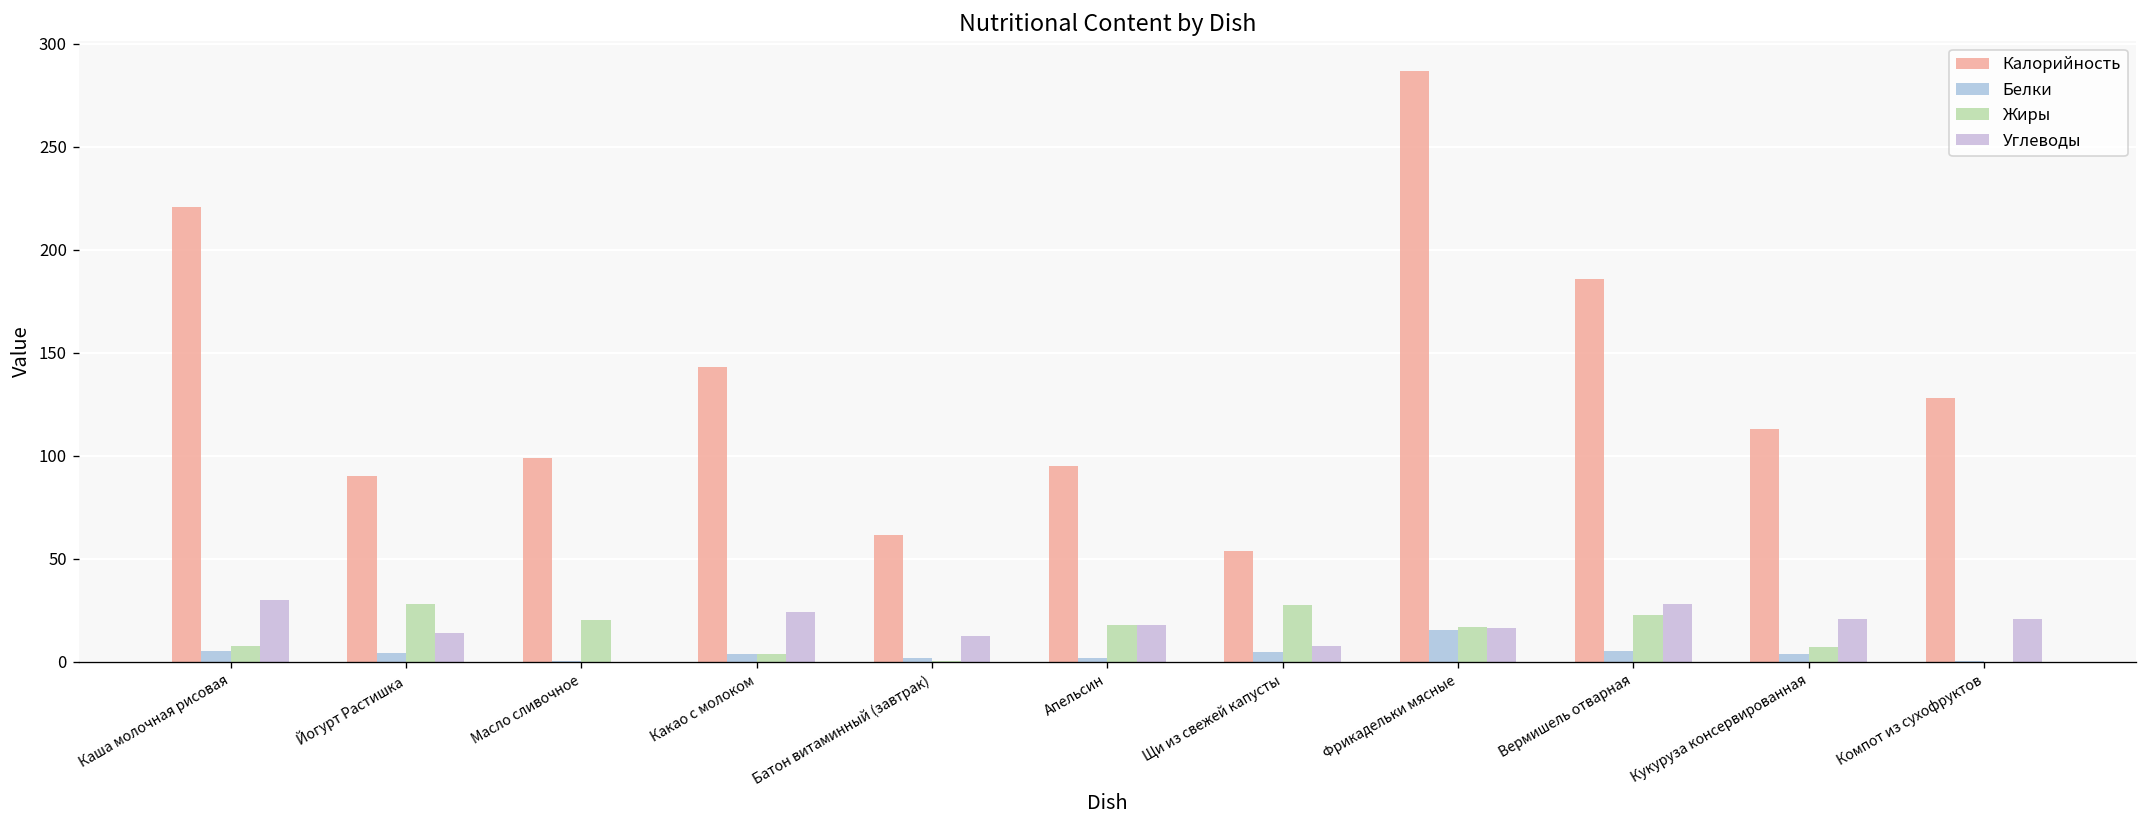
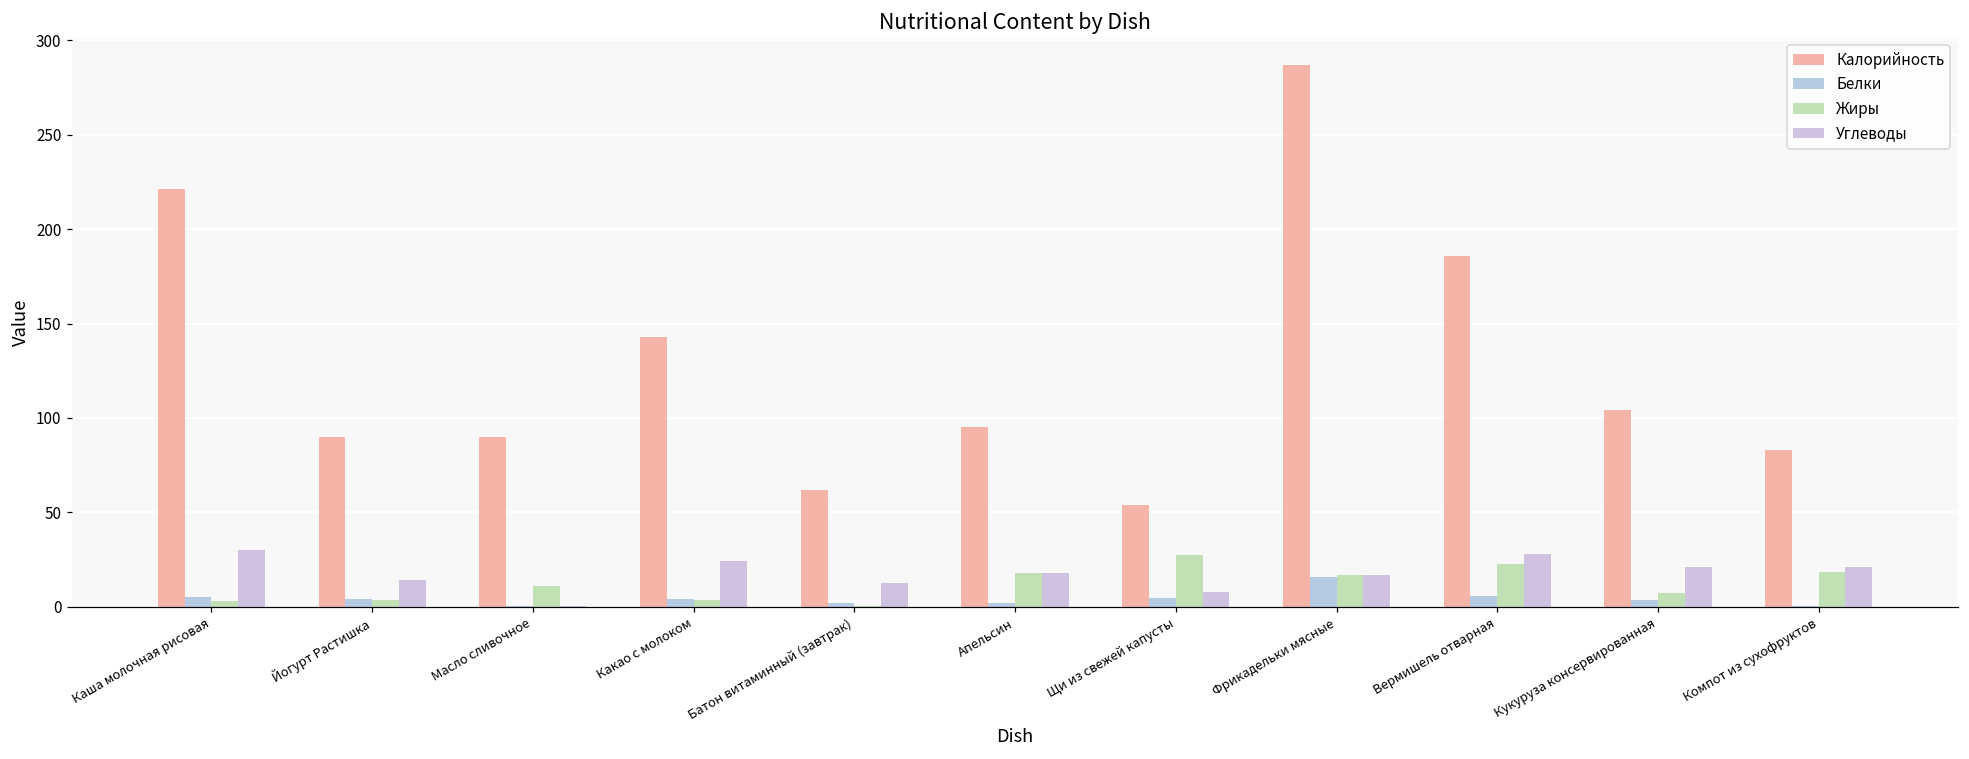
Жиры, Каша молочная рисовая: 8 -> 3
Жиры, Йогурт Растишка: 28 -> 3
Калорийность, Масло сливочное: 99 -> 90
Жиры, Масло сливочное: 20 -> 11
Калорийность, Кукуруза консервированная: 113 -> 104
Калорийность, Компот из сухофруктов: 128 -> 83
Жиры, Компот из сухофруктов: 0 -> 18
